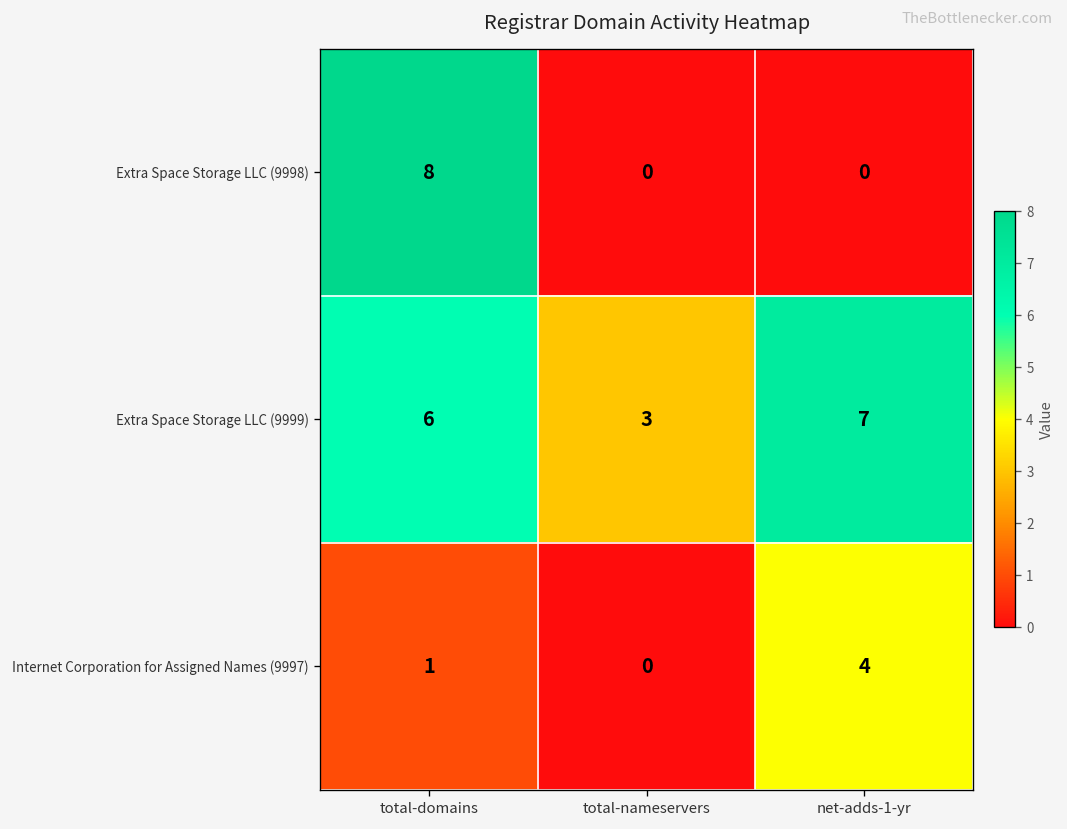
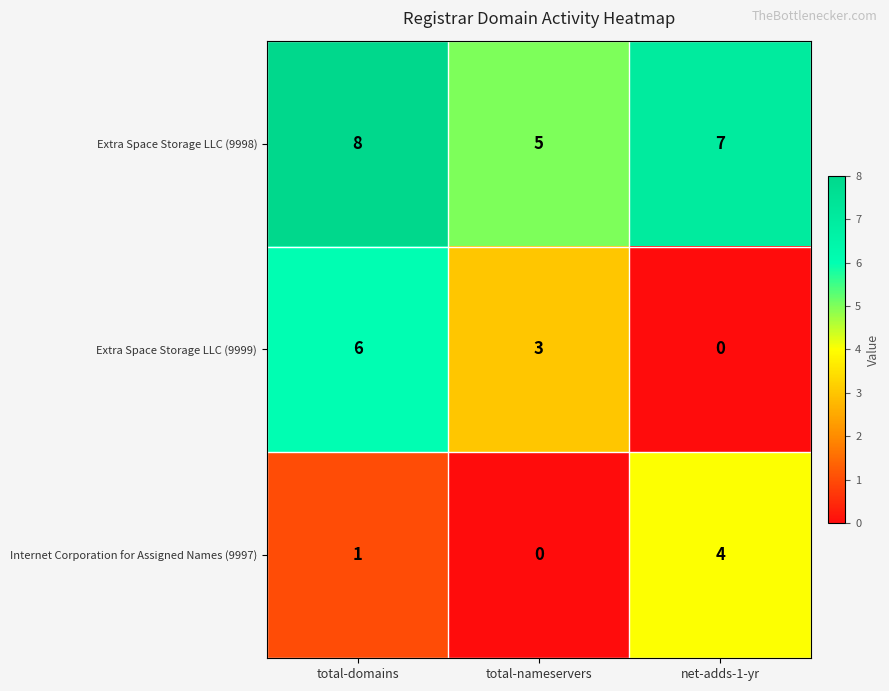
Extra Space Storage LLC (9998), total-nameservers: 0 -> 5
Extra Space Storage LLC (9998), net-adds-1-yr: 0 -> 7
Extra Space Storage LLC (9999), net-adds-1-yr: 7 -> 0
